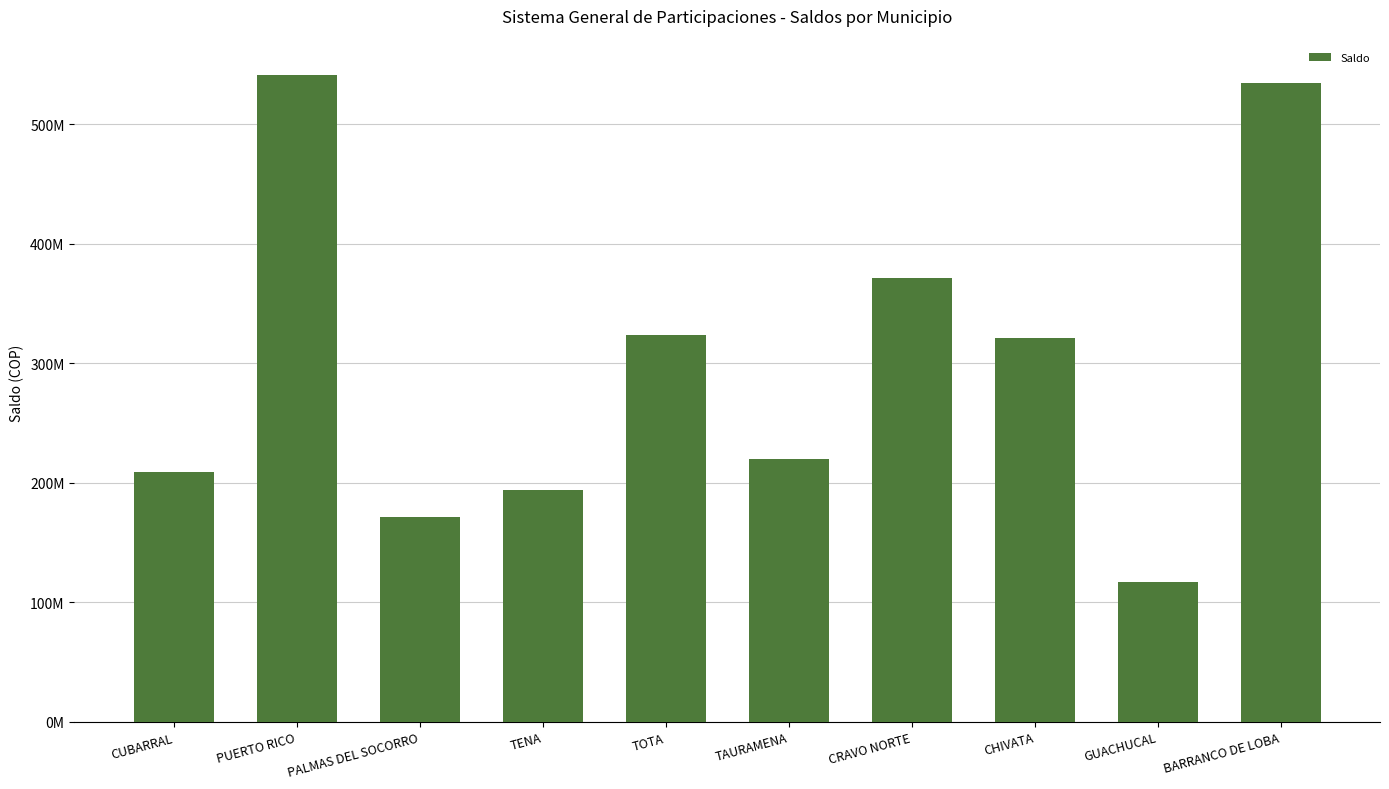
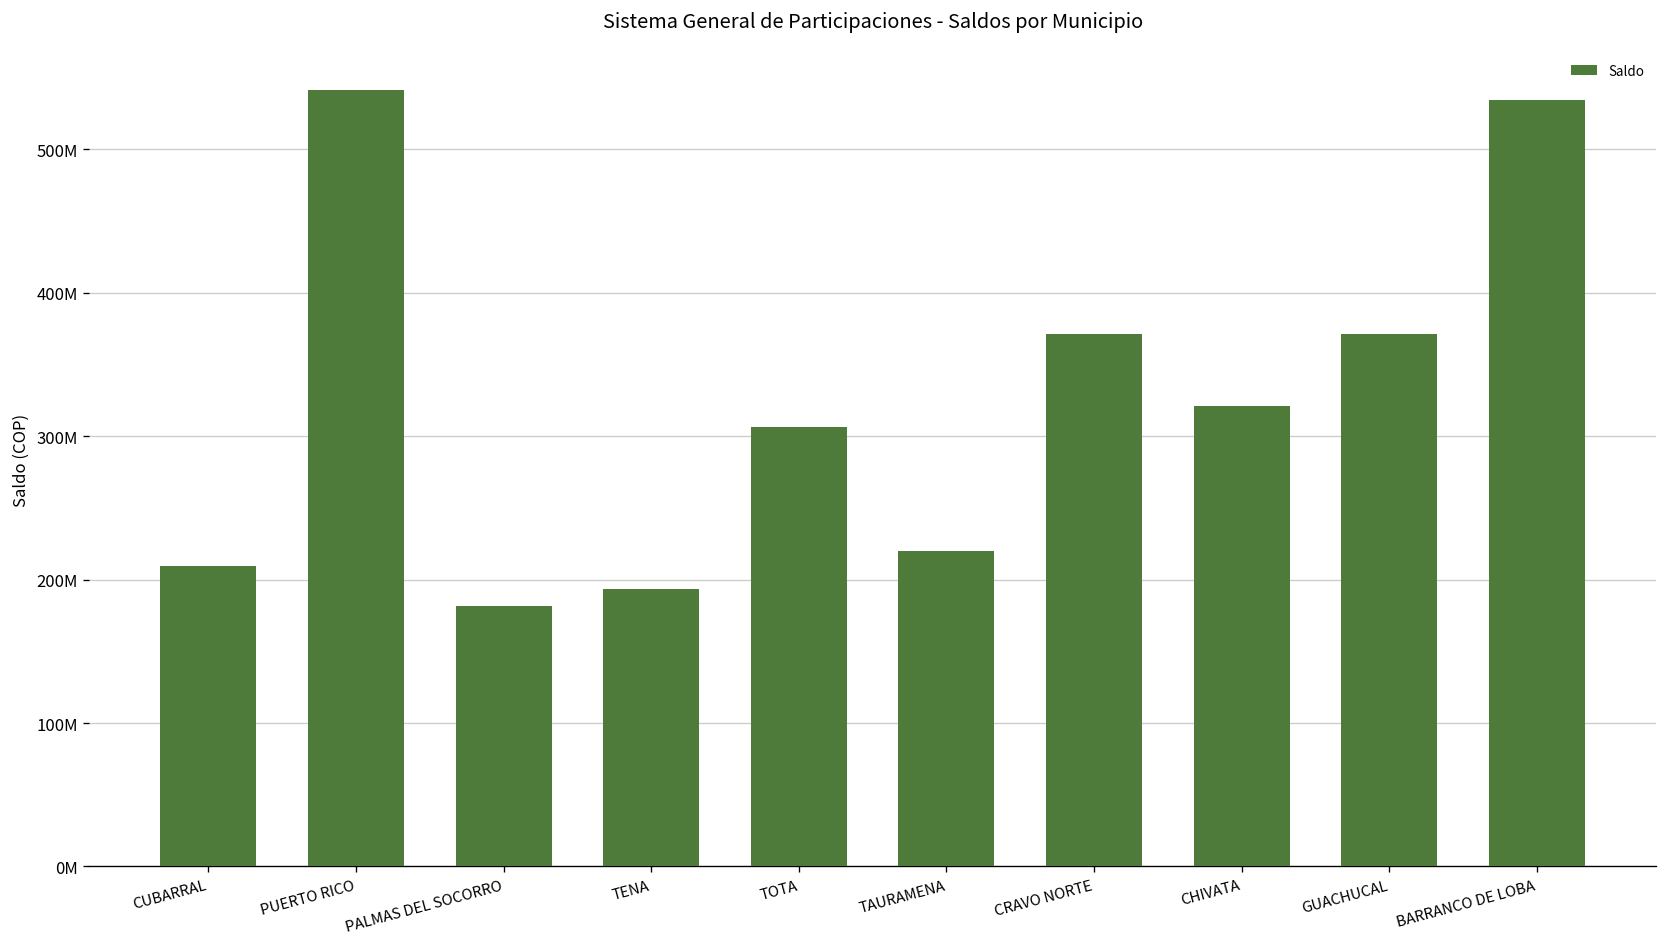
PALMAS DEL SOCORRO: 171000000 -> 182000000
TOTA: 324000000 -> 307000000
GUACHUCAL: 117000000 -> 371000000
